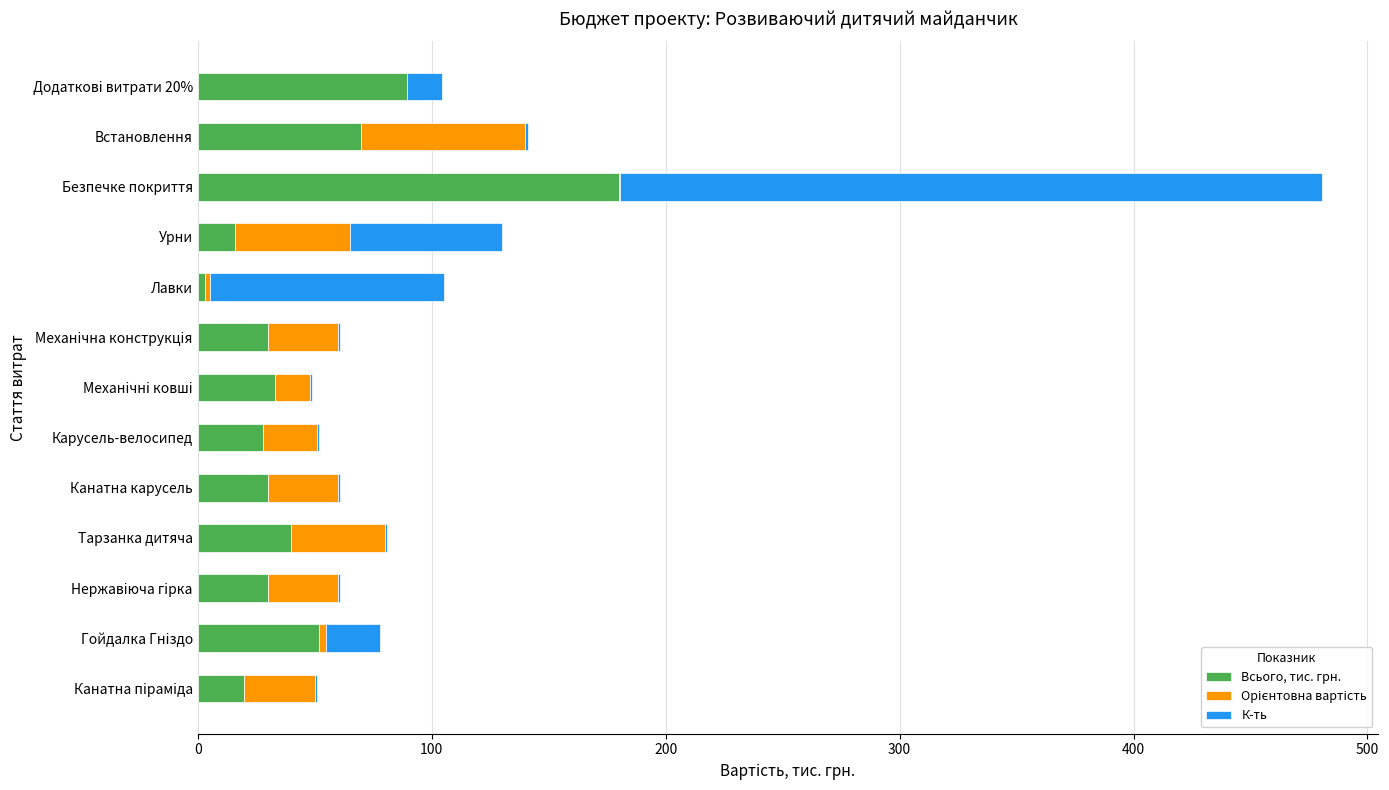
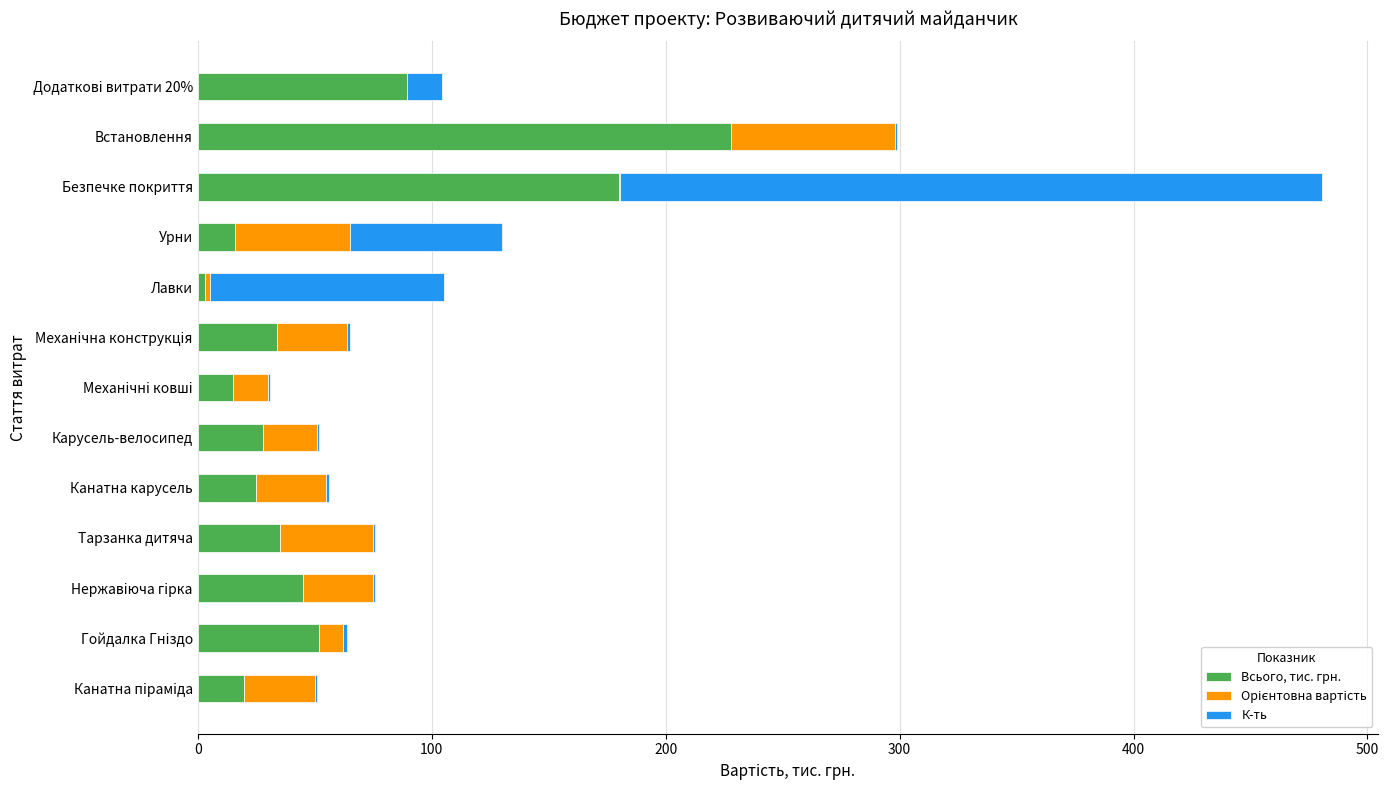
Всього, тис. грн., Встановлення: 70 -> 228
Всього, тис. грн., Механічна конструкція: 30 -> 34
Всього, тис. грн., Механічні ковші: 33 -> 15
Всього, тис. грн., Канатна карусель: 30 -> 25
Всього, тис. грн., Тарзанка дитяча: 40 -> 35
Всього, тис. грн., Нержавіюча гірка: 30 -> 45
Орієнтовна вартість, Гойдалка Гніздо: 3 -> 10
К-ть, Гойдалка Гніздо: 23 -> 2
